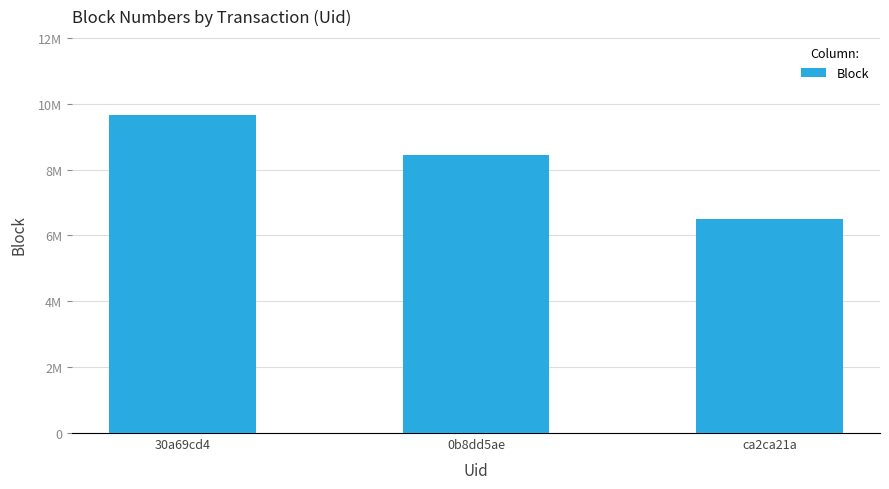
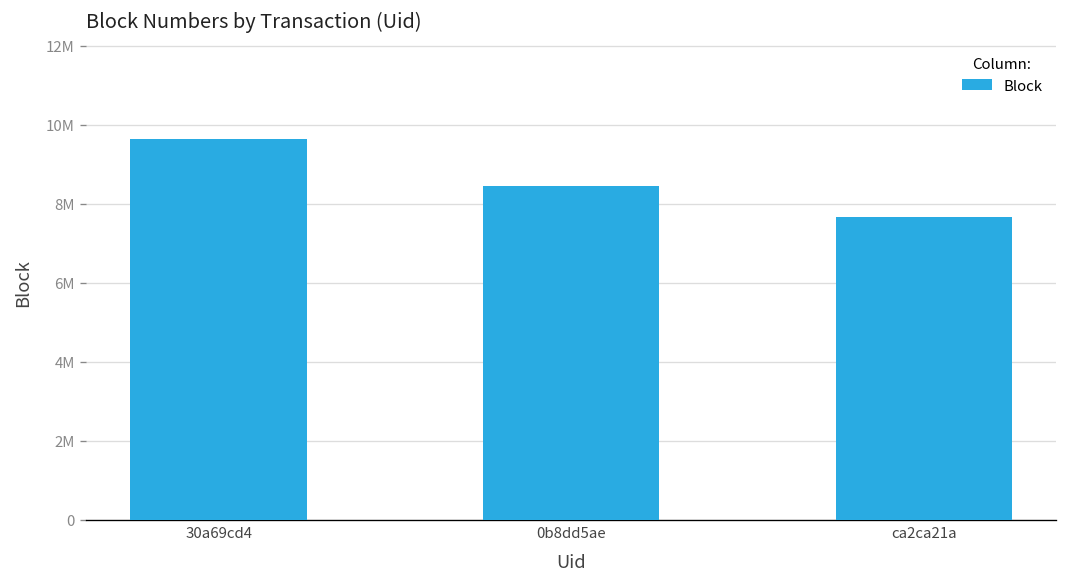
ca2ca21a: 6500000 -> 7700000
